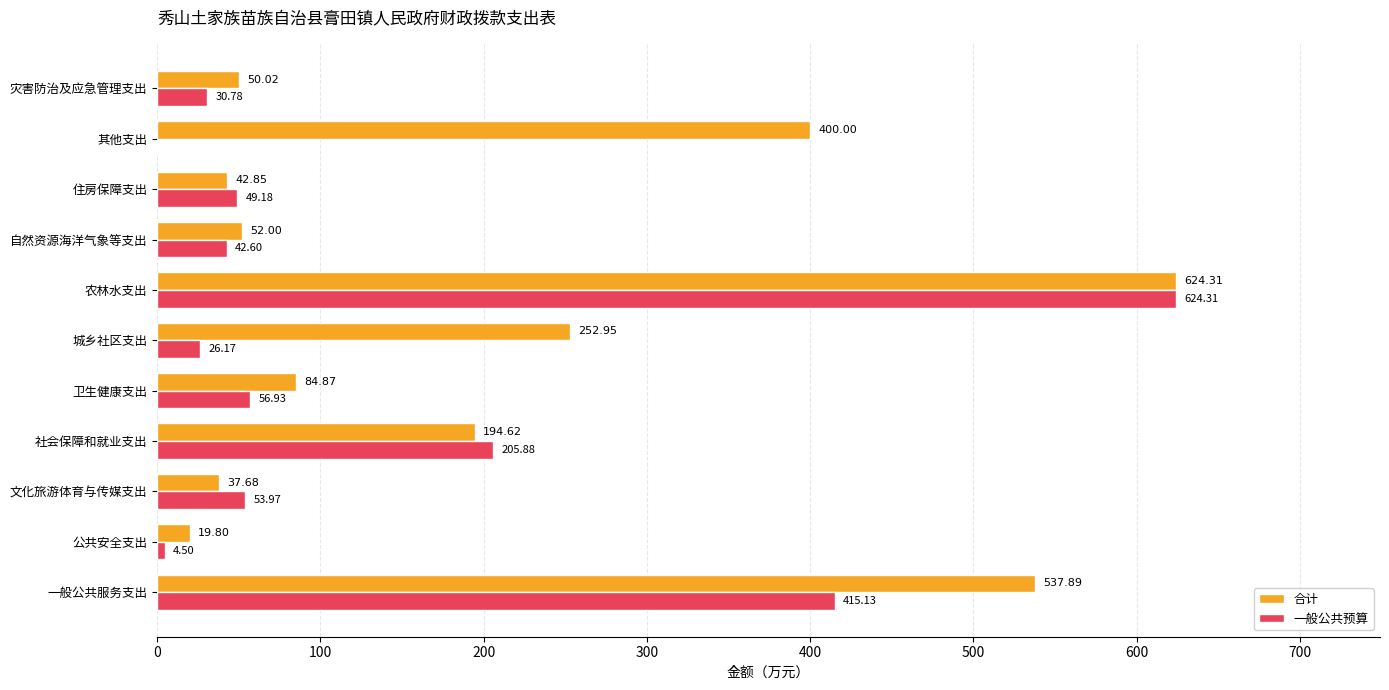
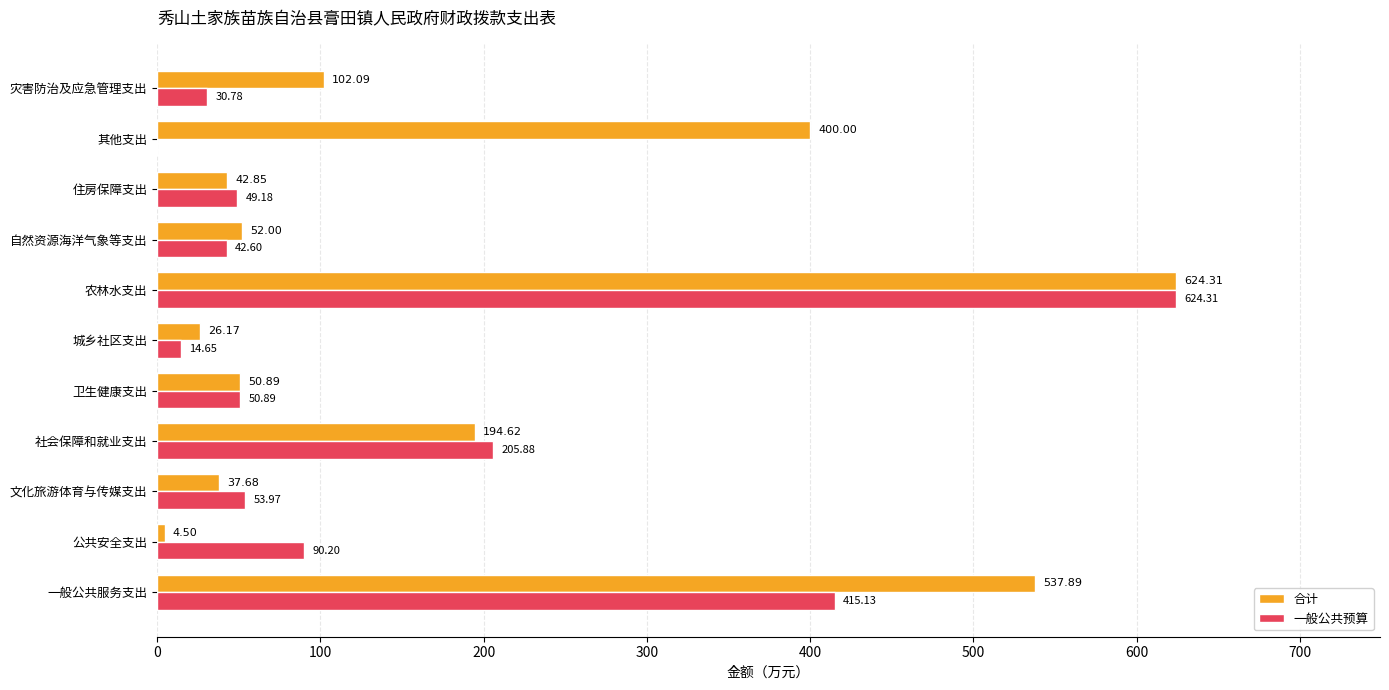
合计, 灾害防治及应急管理支出: 50.02 -> 102.09
合计, 城乡社区支出: 252.95 -> 26.17
一般公共预算, 城乡社区支出: 26.17 -> 14.65
合计, 卫生健康支出: 84.87 -> 50.89
一般公共预算, 卫生健康支出: 56.93 -> 50.89
合计, 公共安全支出: 19.80 -> 4.50
一般公共预算, 公共安全支出: 4.50 -> 90.20
